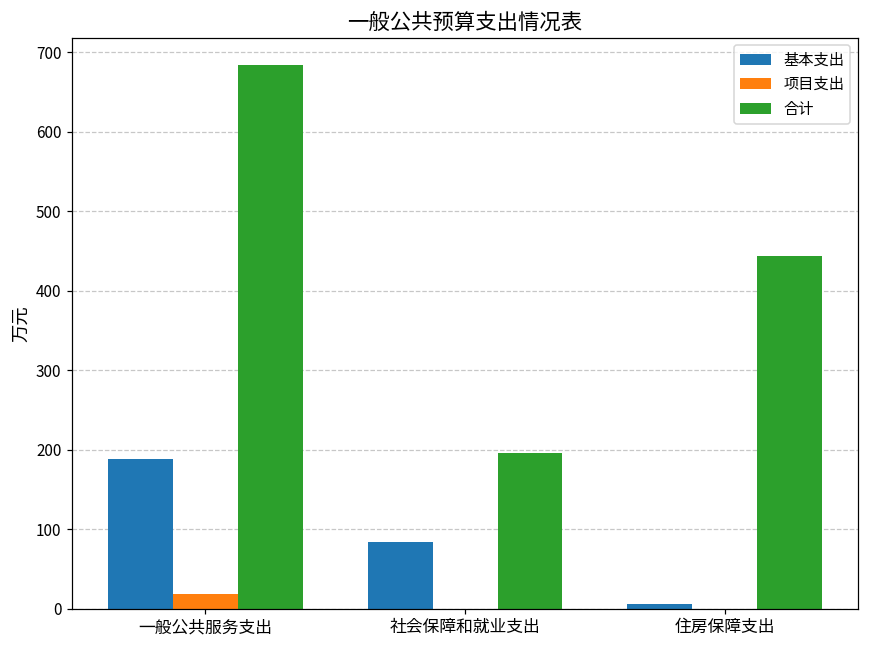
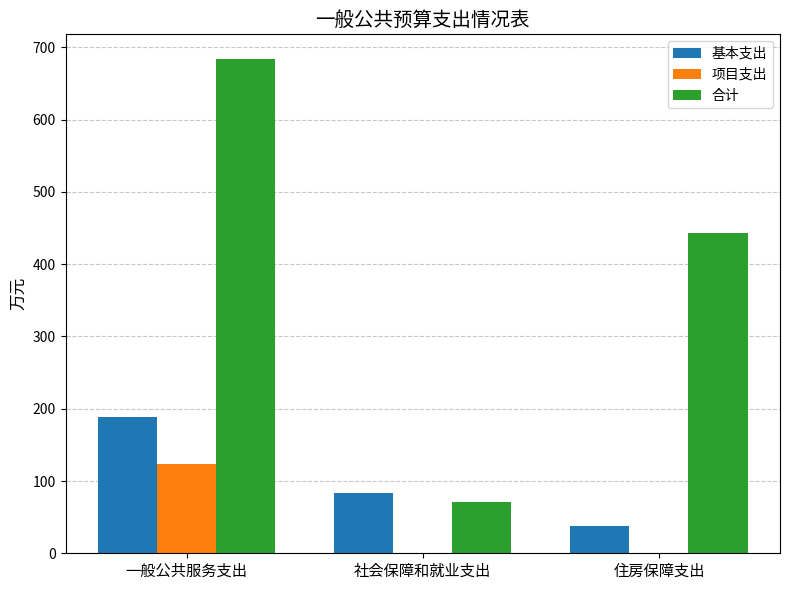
项目支出, 一般公共服务支出: 20 -> 120
合计, 社会保障和就业支出: 200 -> 70
基本支出, 住房保障支出: 10 -> 40
